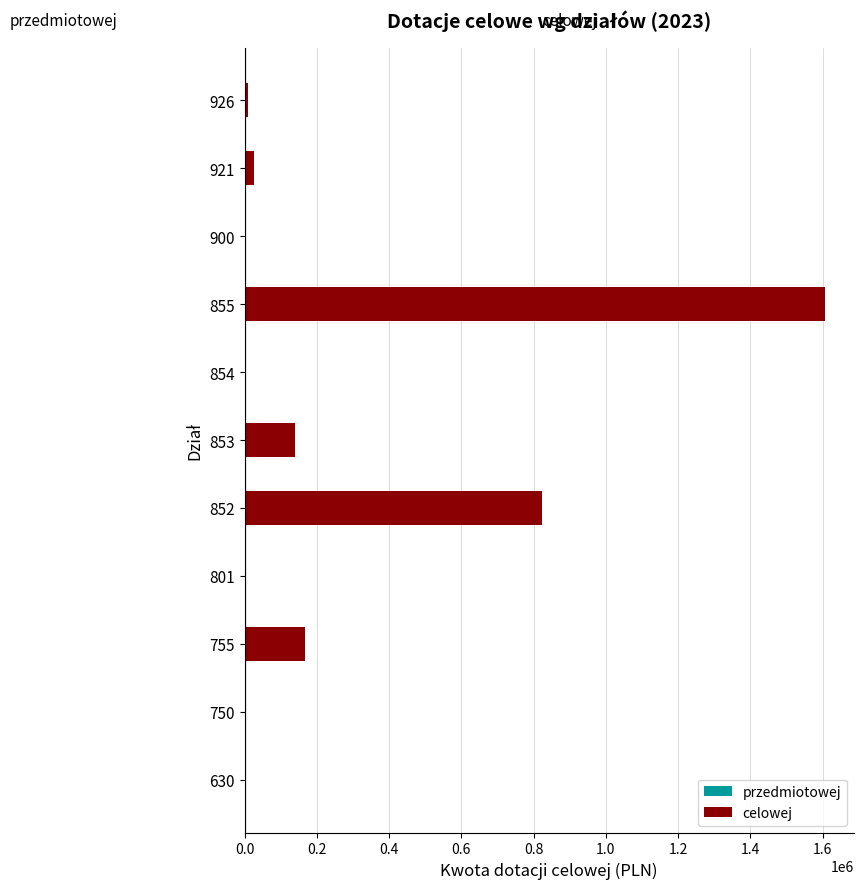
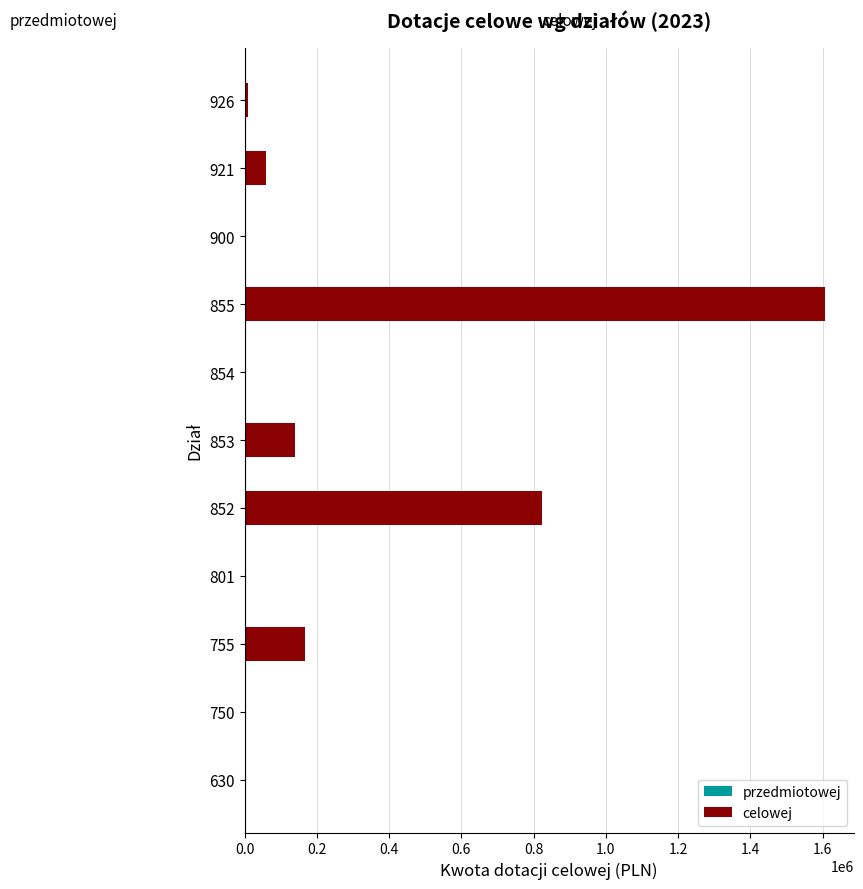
celowej, 921: 20000 -> 60000
